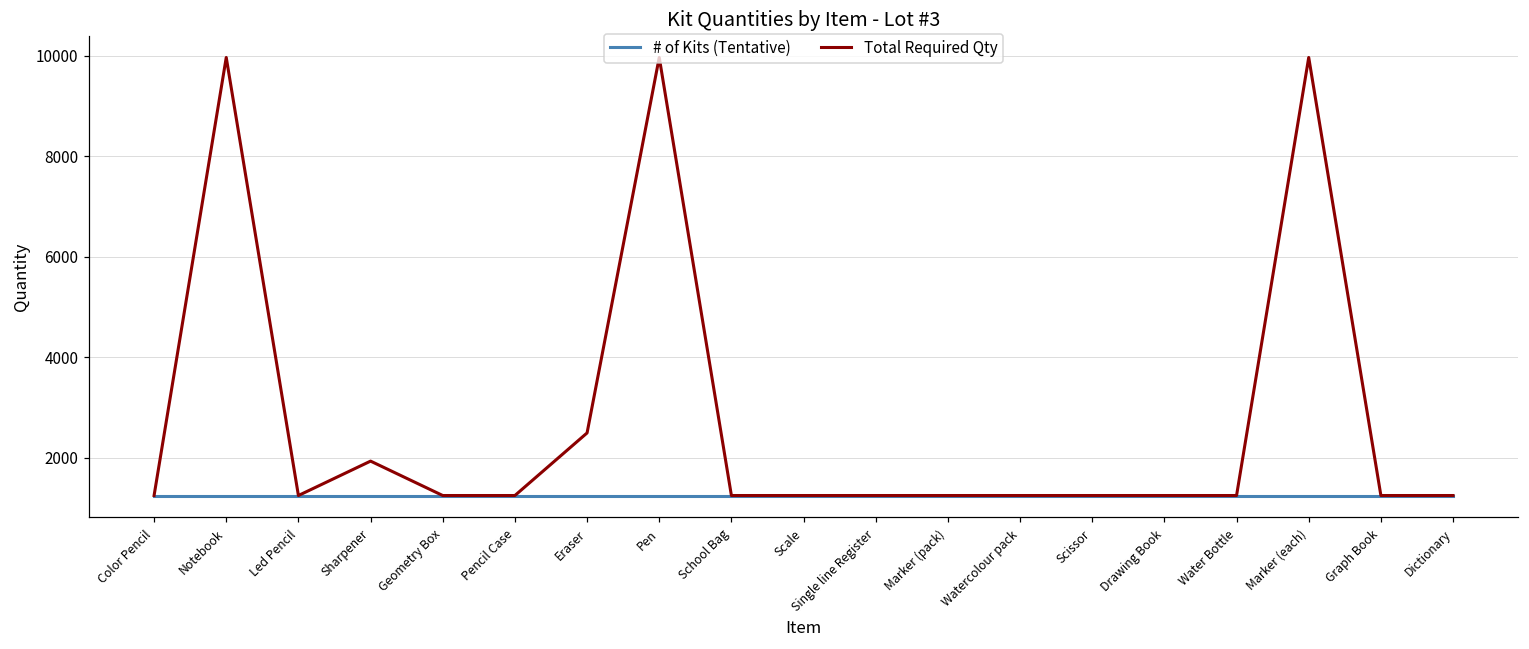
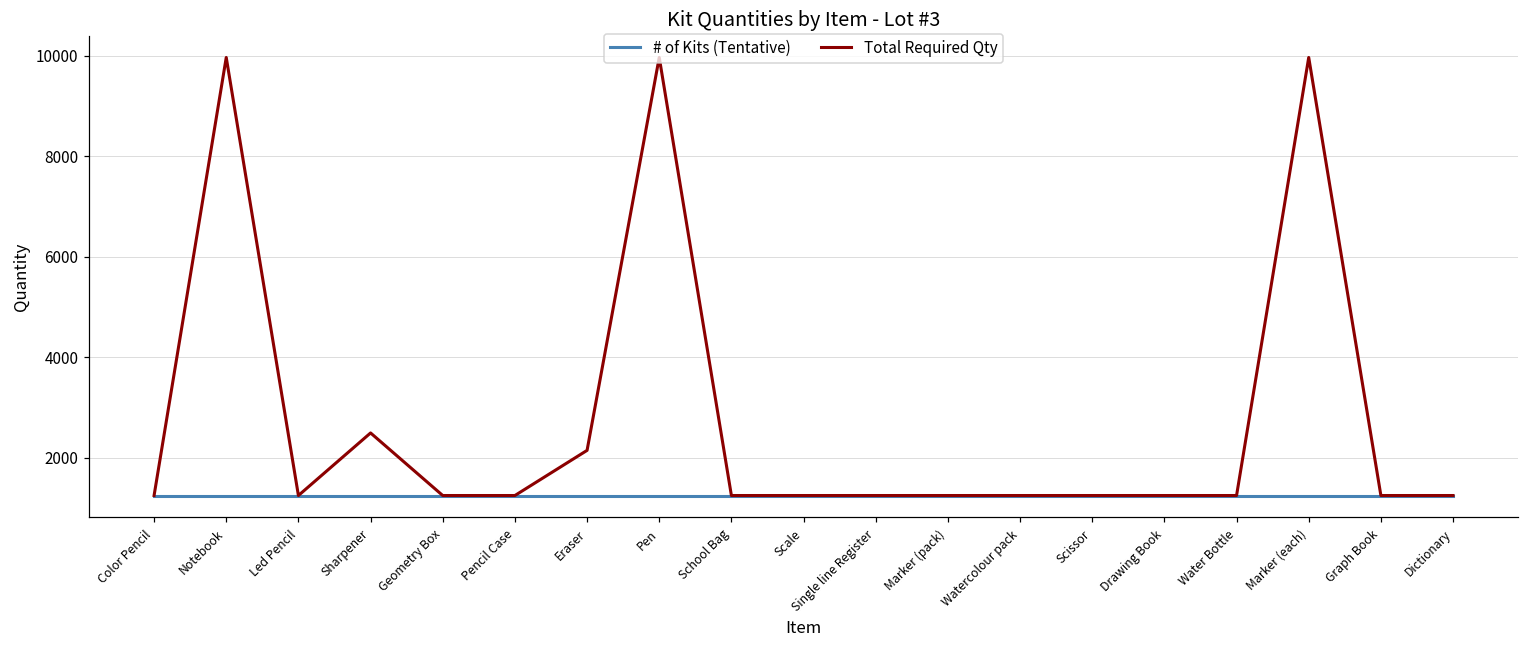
Total Required Qty, Sharpener: 1900 -> 2500
Total Required Qty, Eraser: 2500 -> 2100
